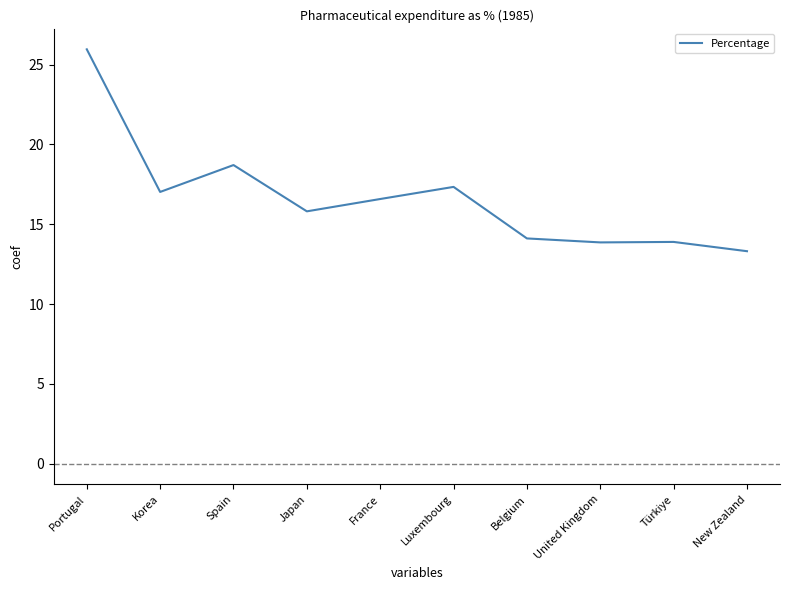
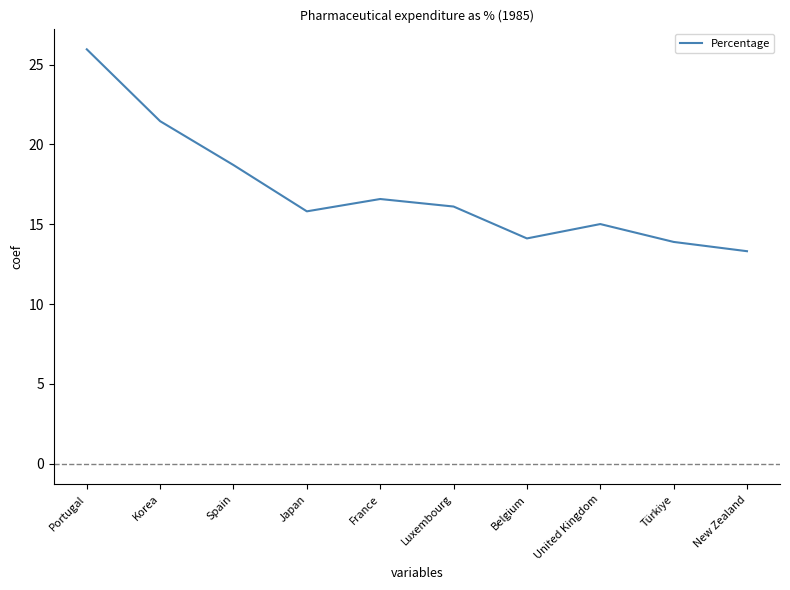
Korea: 17.0 -> 21.5
Luxembourg: 17.3 -> 16.1
United Kingdom: 13.9 -> 15.0
